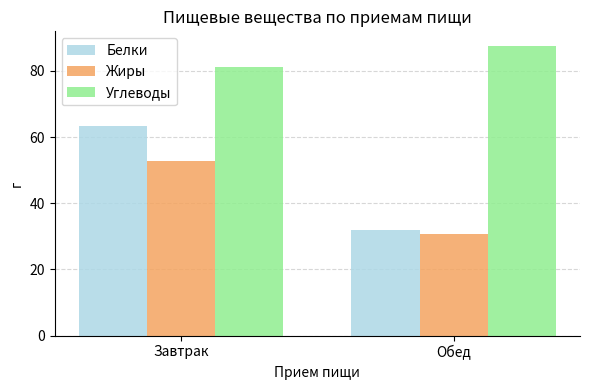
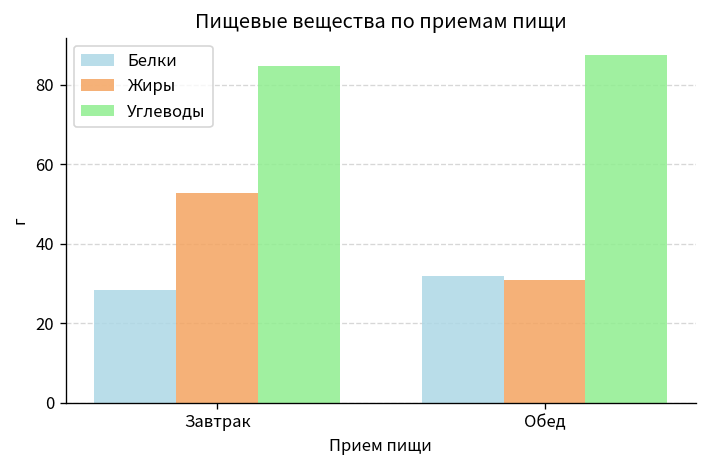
Белки, Завтрак: 63 -> 28
Углеводы, Завтрак: 81 -> 85
